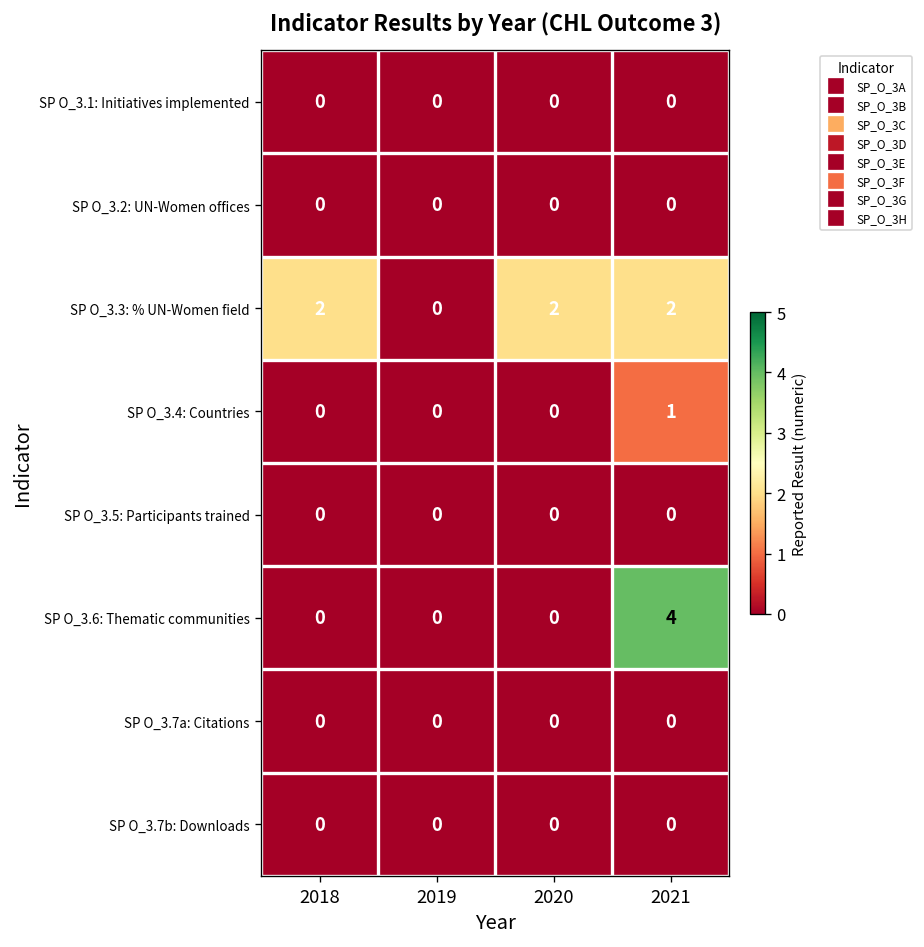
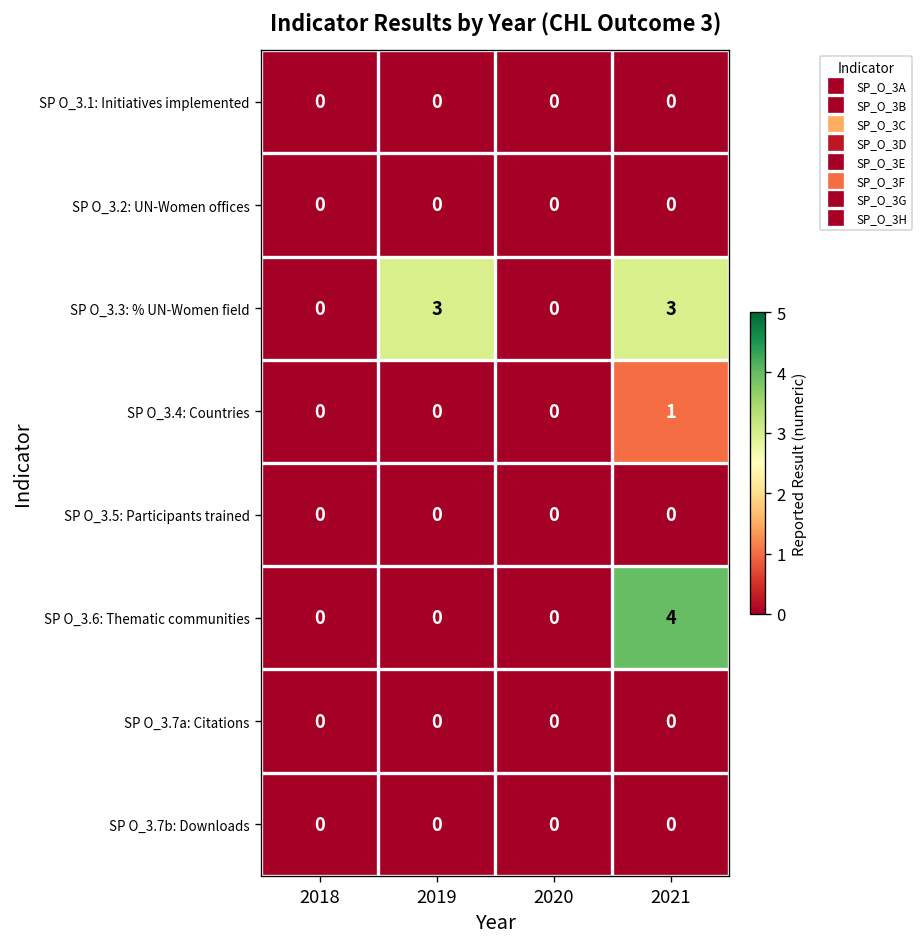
SP O_3.3: % UN-Women field, 2018: 2 -> 0
SP O_3.3: % UN-Women field, 2019: 0 -> 3
SP O_3.3: % UN-Women field, 2020: 2 -> 0
SP O_3.3: % UN-Women field, 2021: 2 -> 3
